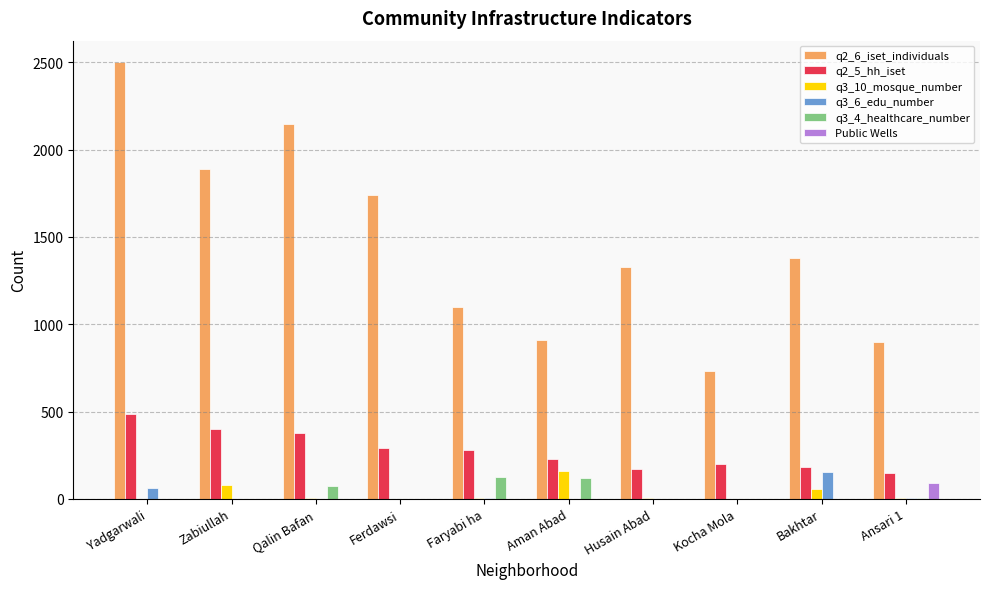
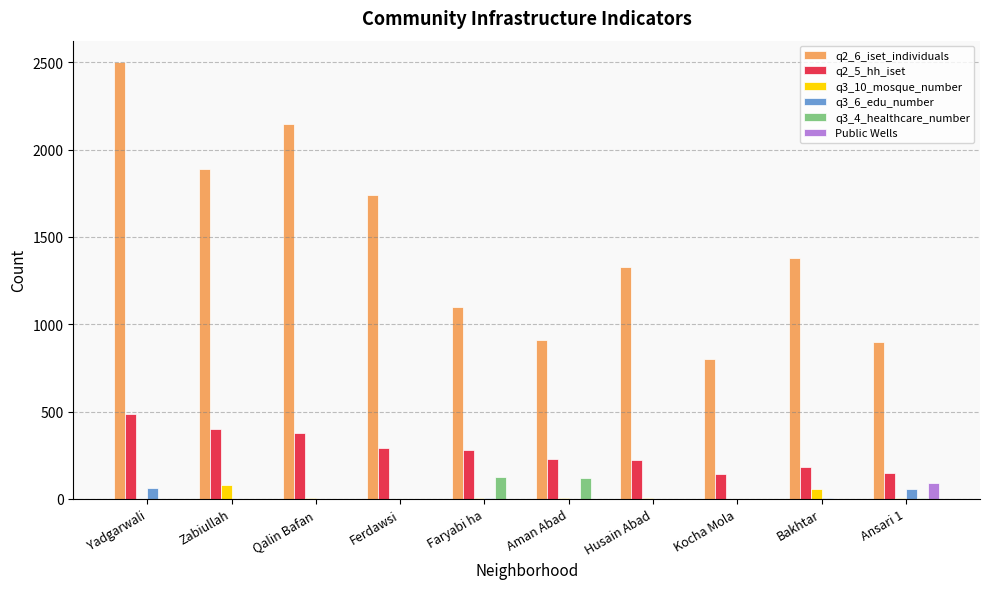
q3_4_healthcare_number, Qalin Bafan: 80 -> 0
q3_10_mosque_number, Aman Abad: 160 -> 0
q2_5_hh_iset, Husain Abad: 170 -> 220
q2_6_iset_individuals, Kocha Mola: 730 -> 800
q2_5_hh_iset, Kocha Mola: 200 -> 140
q3_6_edu_number, Bakhtar: 150 -> 0
q3_6_edu_number, Ansari 1: 0 -> 50
